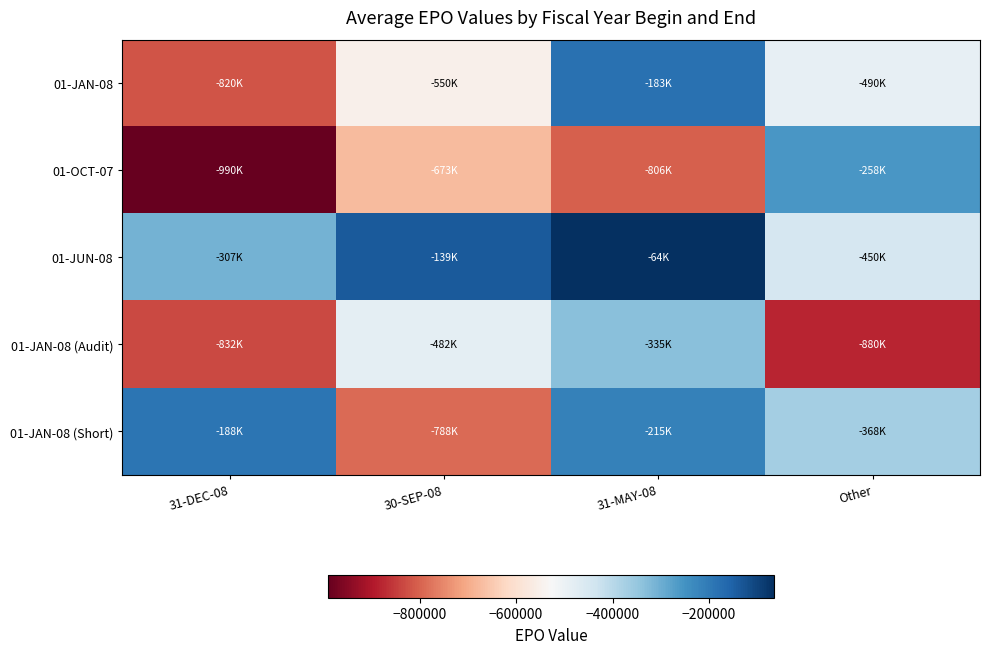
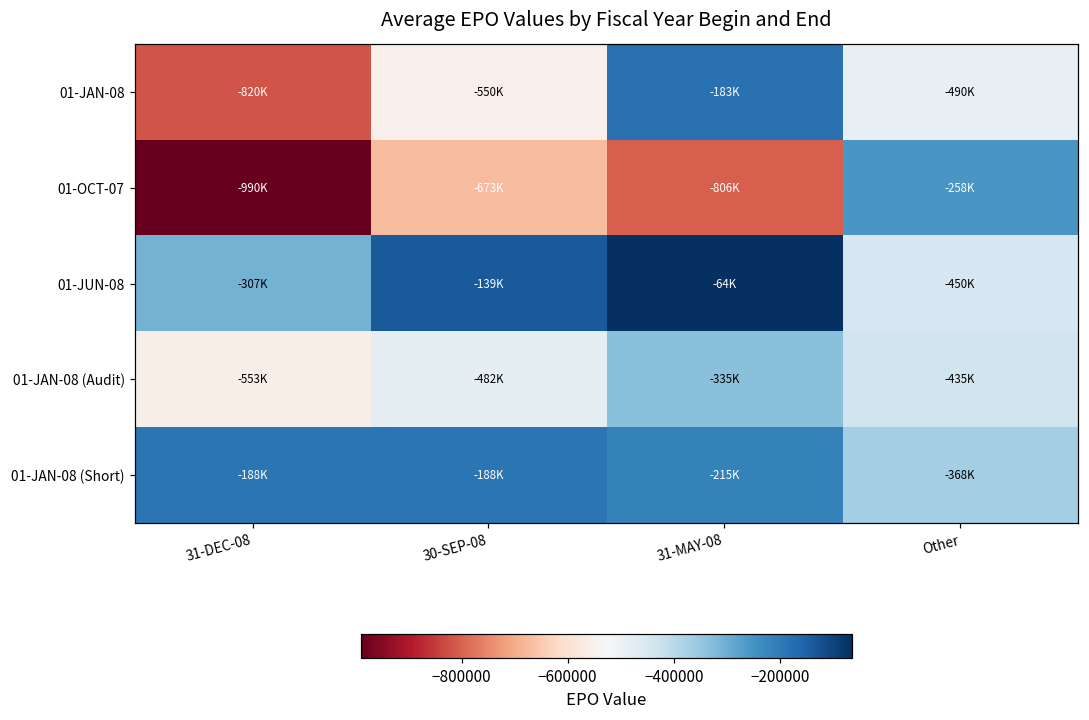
01-JAN-08 (Audit), 31-DEC-08: -832K -> -553K
01-JAN-08 (Audit), Other: -880K -> -435K
01-JAN-08 (Short), 30-SEP-08: -788K -> -188K
